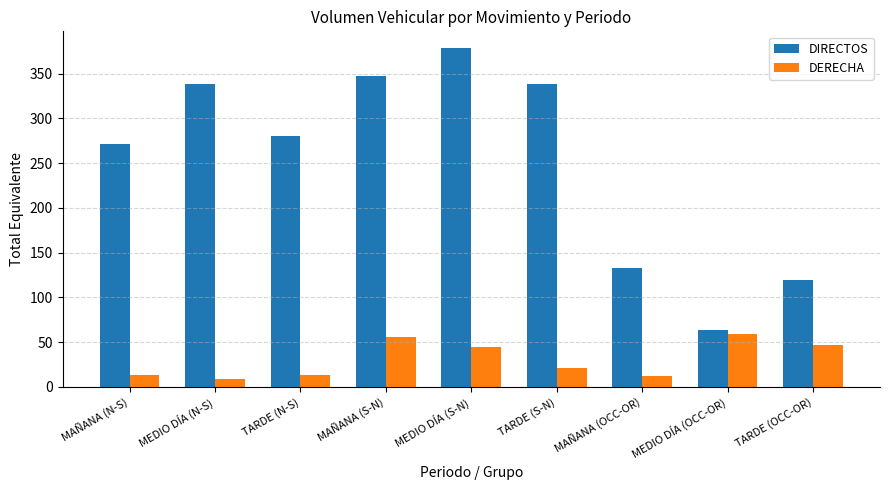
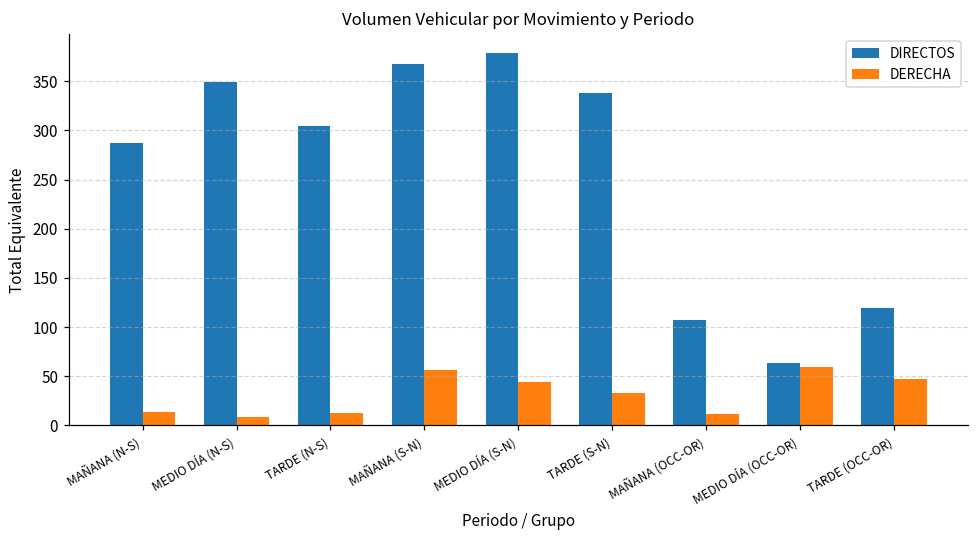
DIRECTOS, MAÑANA (N-S): 270 -> 290
DIRECTOS, MEDIO DÍA (N-S): 340 -> 350
DIRECTOS, TARDE (N-S): 280 -> 300
DIRECTOS, MAÑANA (S-N): 350 -> 370
DERECHA, TARDE (S-N): 20 -> 30
DIRECTOS, MAÑANA (OCC-OR): 130 -> 110
